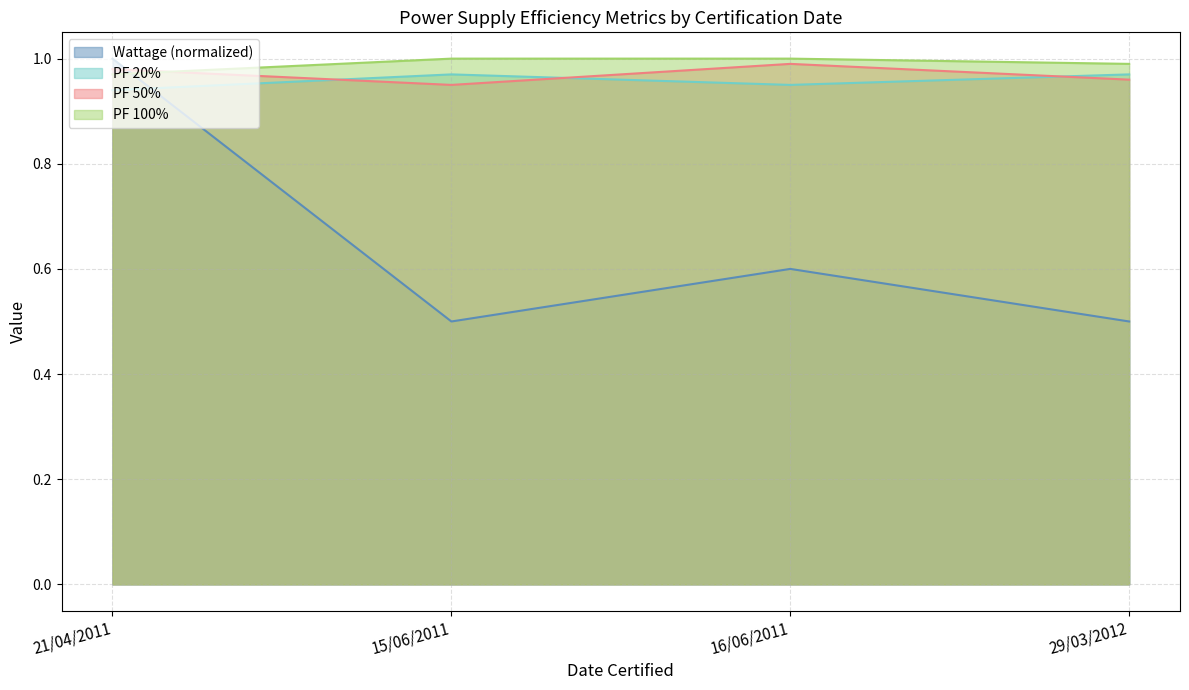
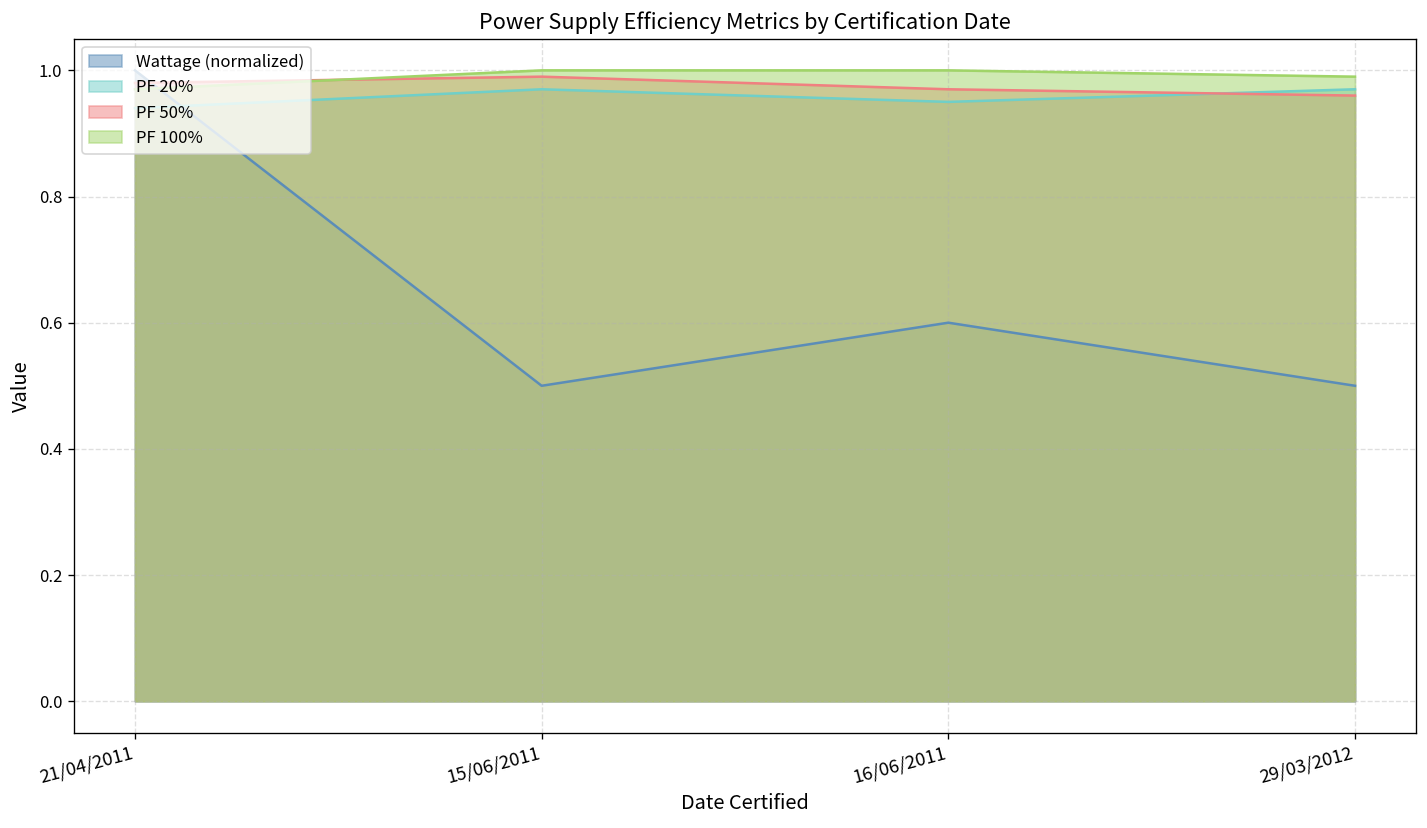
PF 50%, 15/06/2011: 0.95 -> 0.99
PF 50%, 16/06/2011: 0.99 -> 0.97
